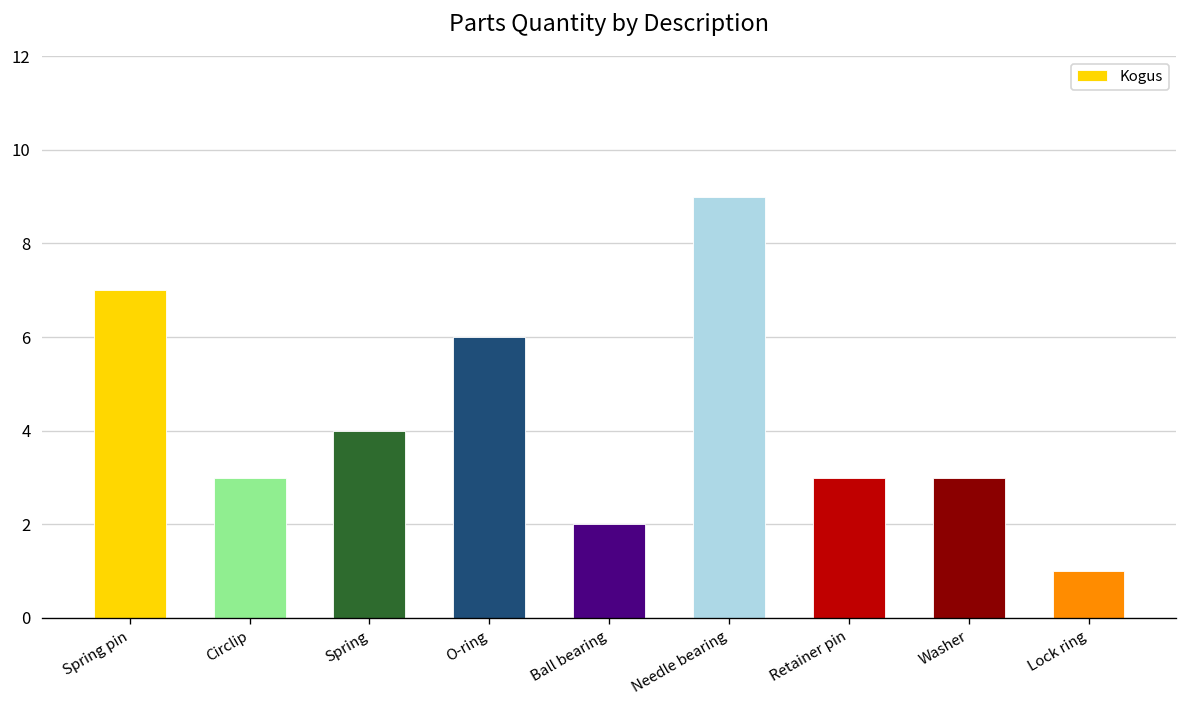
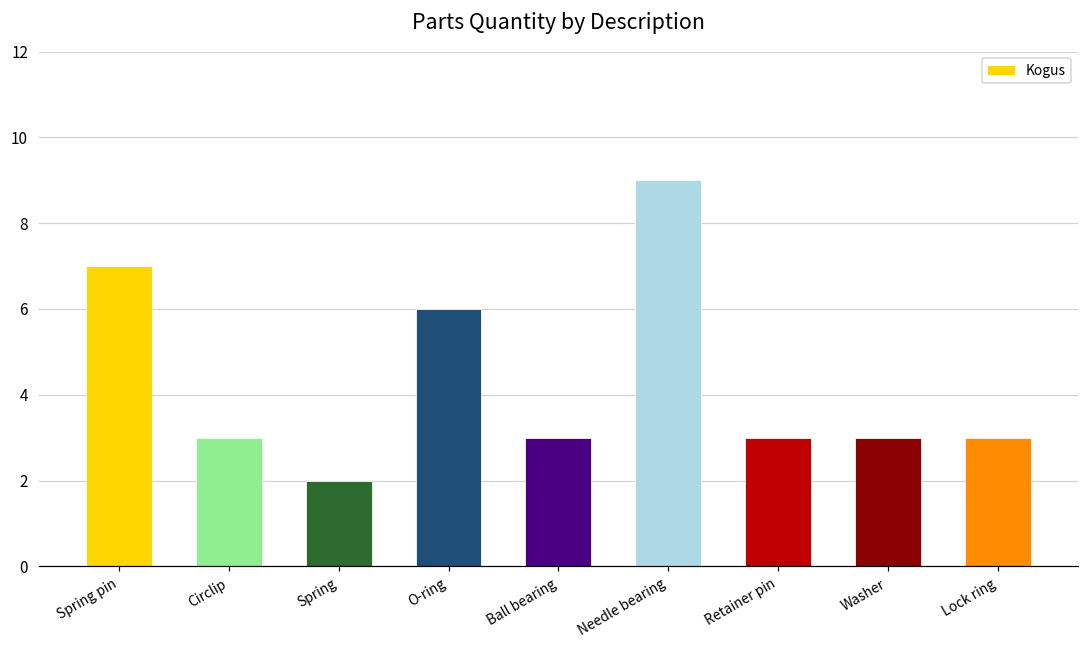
Spring: 4 -> 2
Ball bearing: 2 -> 3
Lock ring: 1 -> 3
